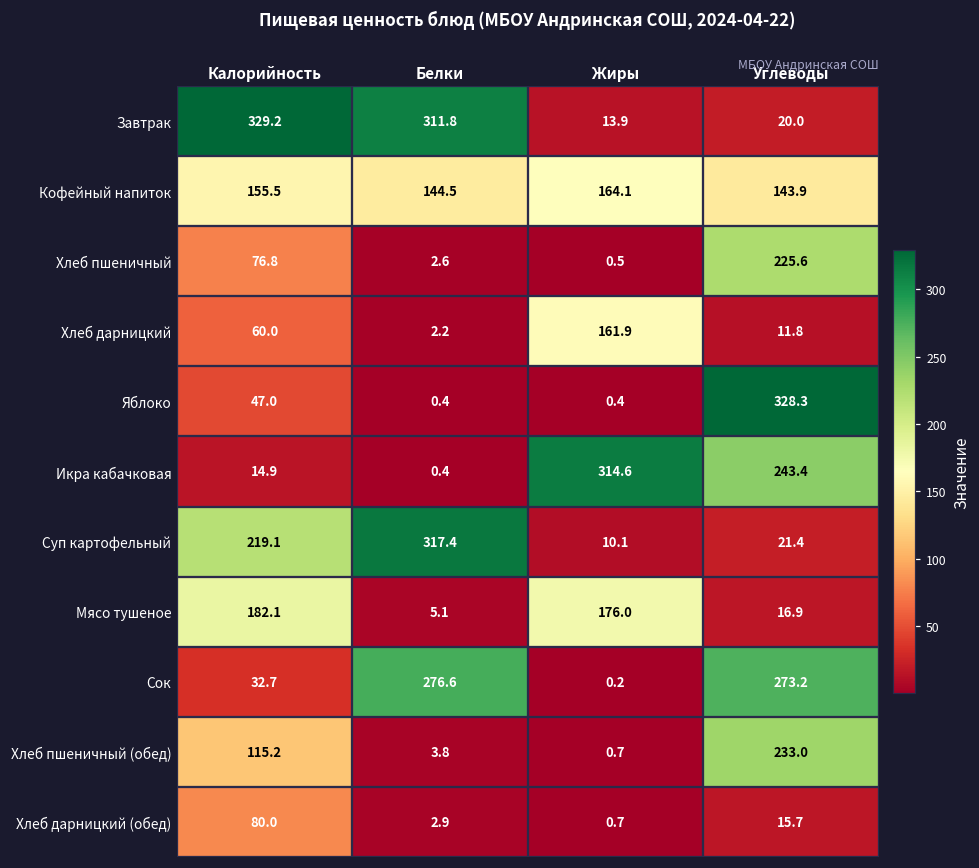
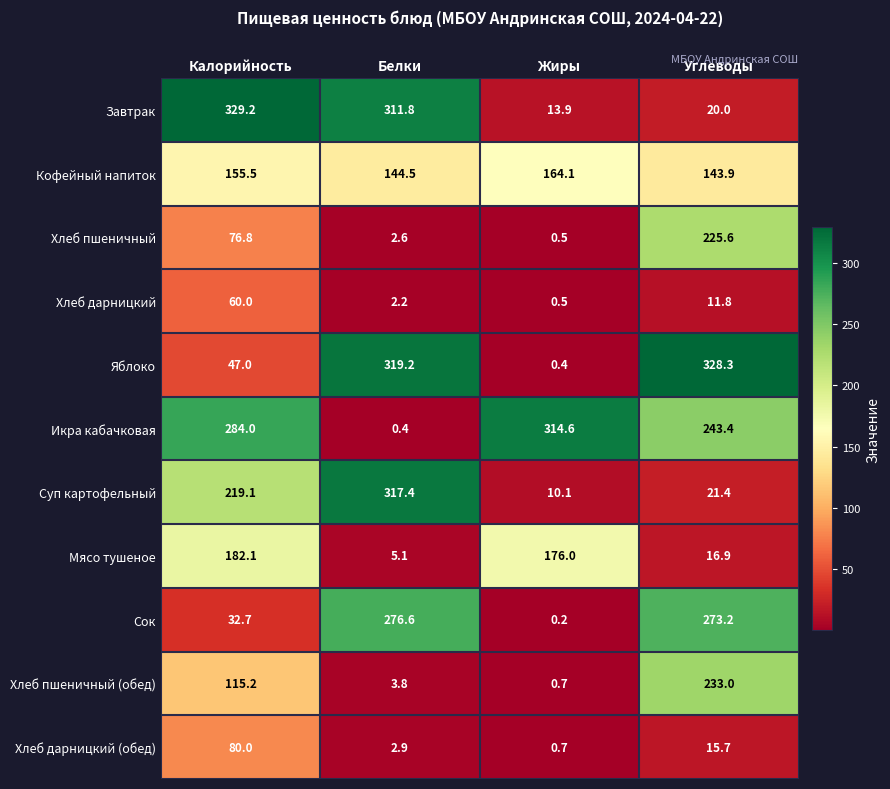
Хлеб дарницкий, Жиры: 161.9 -> 0.5
Яблоко, Белки: 0.4 -> 319.2
Икра кабачковая, Калорийность: 14.9 -> 284.0
